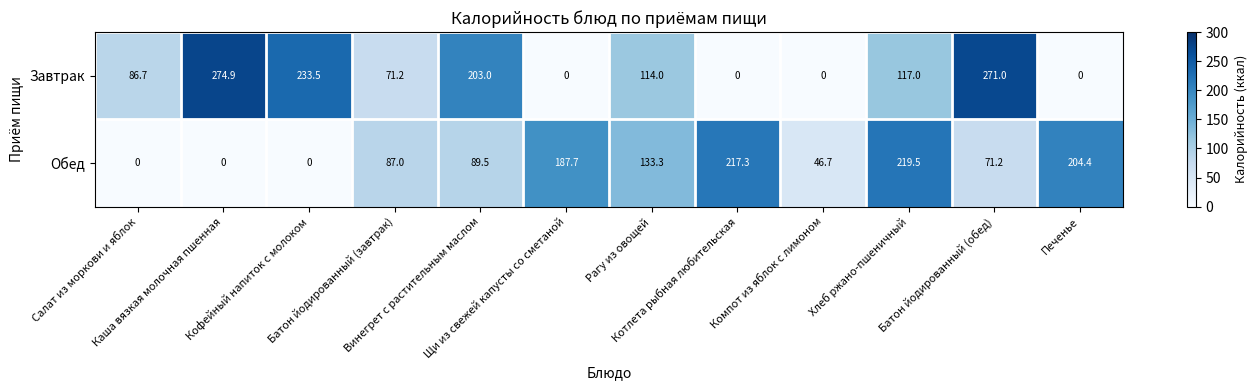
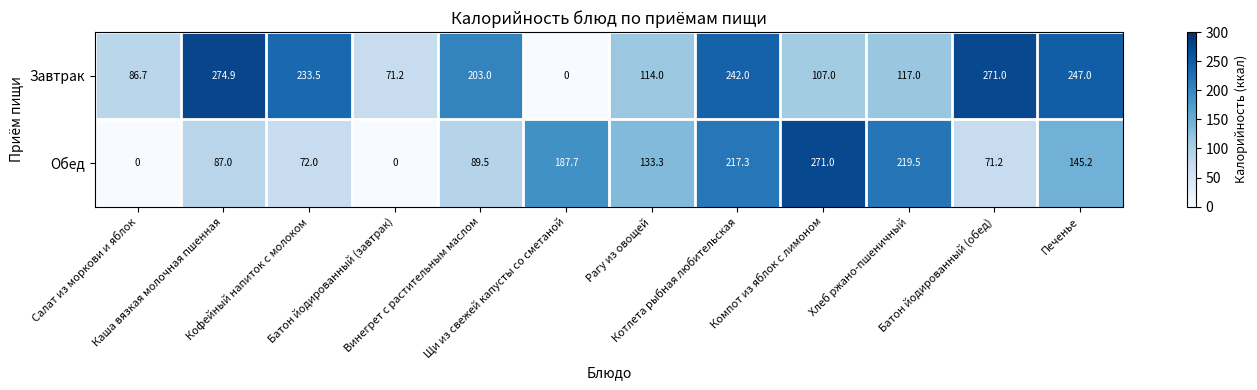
Завтрак, Котлета рыбная любительская: 0 -> 242.0
Завтрак, Компот из яблок с лимоном: 0 -> 107.0
Завтрак, Печенье: 0 -> 247.0
Обед, Каша вязкая молочная пшенная: 0 -> 87.0
Обед, Кофейный напиток с молоком: 0 -> 72.0
Обед, Батон йодированный (завтрак): 87.0 -> 0
Обед, Компот из яблок с лимоном: 46.7 -> 271.0
Обед, Печенье: 204.4 -> 145.2
